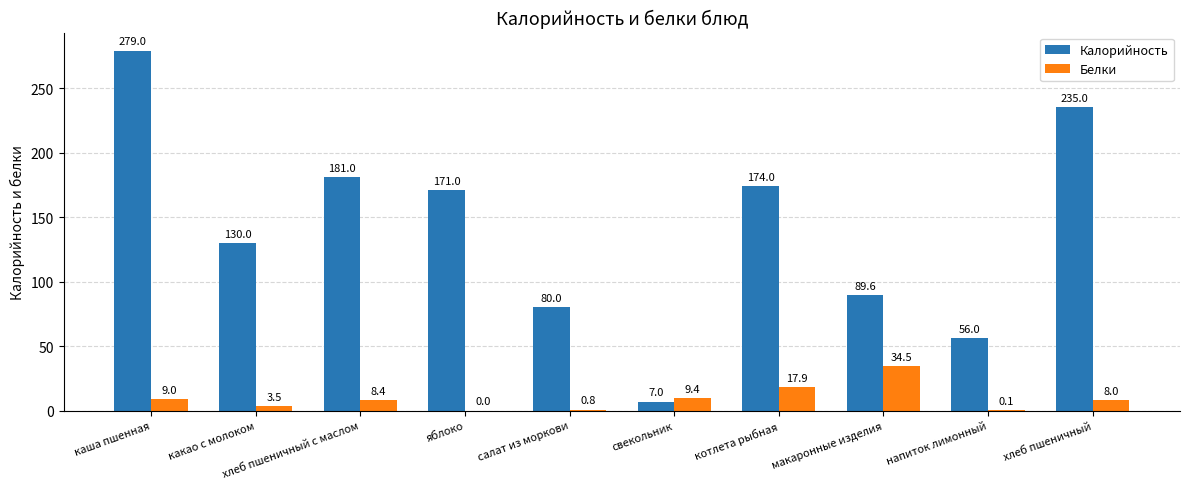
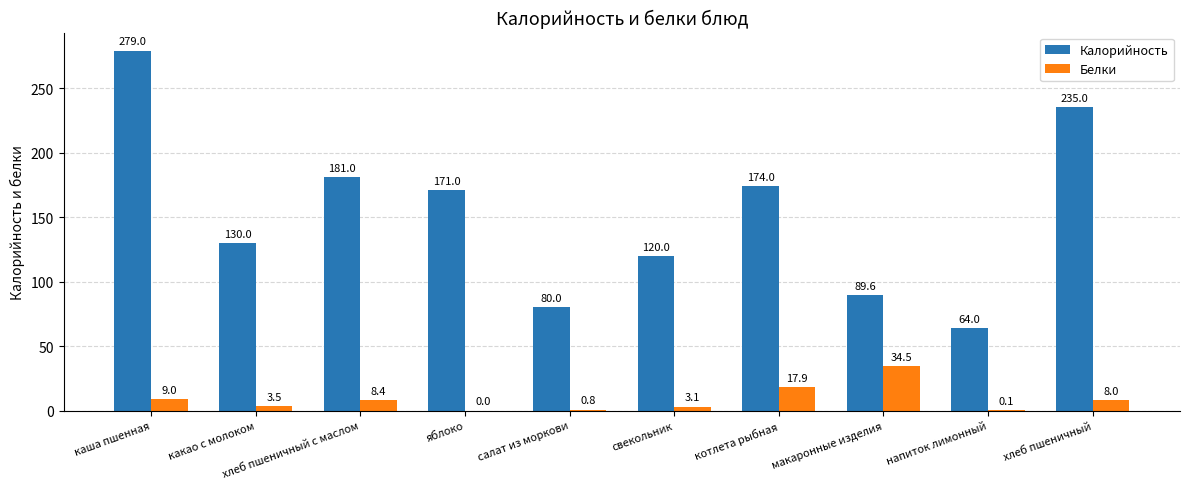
Калорийность, свекольник: 7.0 -> 120.0
Белки, свекольник: 9.4 -> 3.1
Калорийность, напиток лимонный: 56.0 -> 64.0
